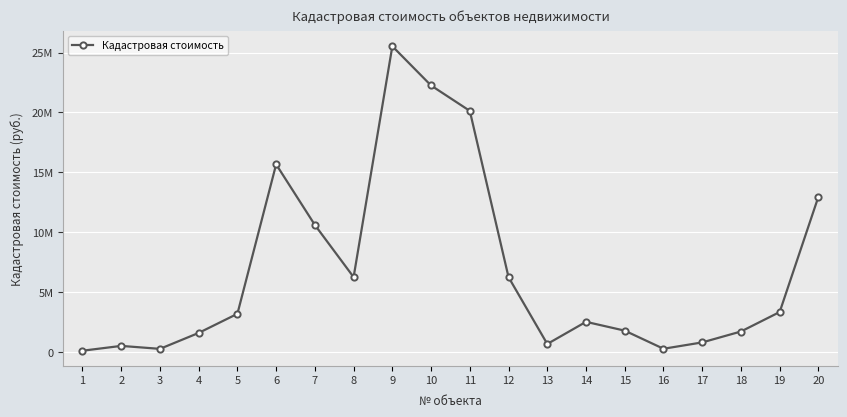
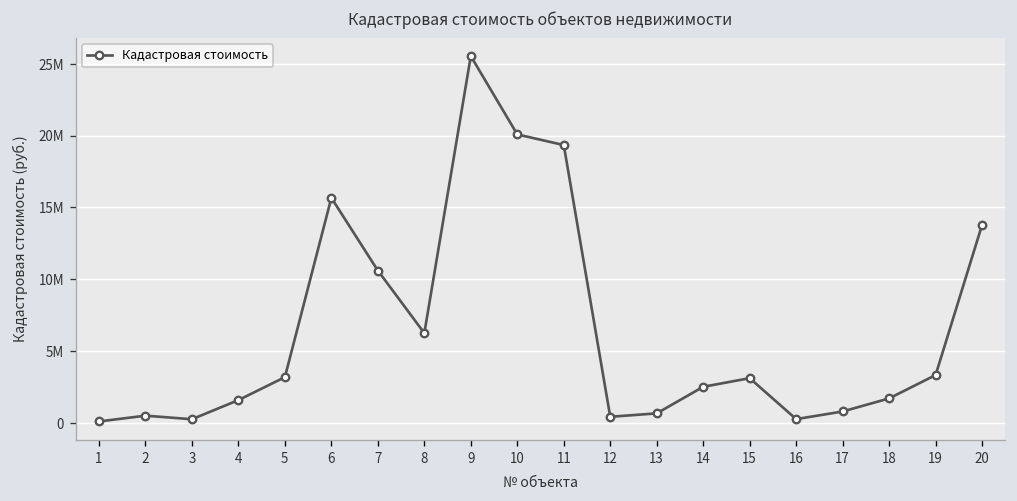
10: 22300000 -> 20100000
11: 20100000 -> 19300000
12: 6200000 -> 400000
15: 1800000 -> 3100000
20: 13000000 -> 13800000
